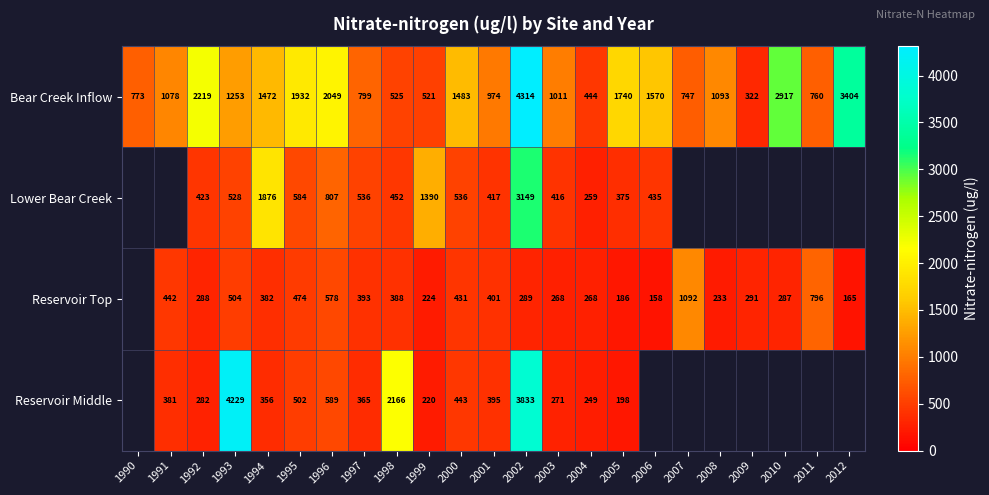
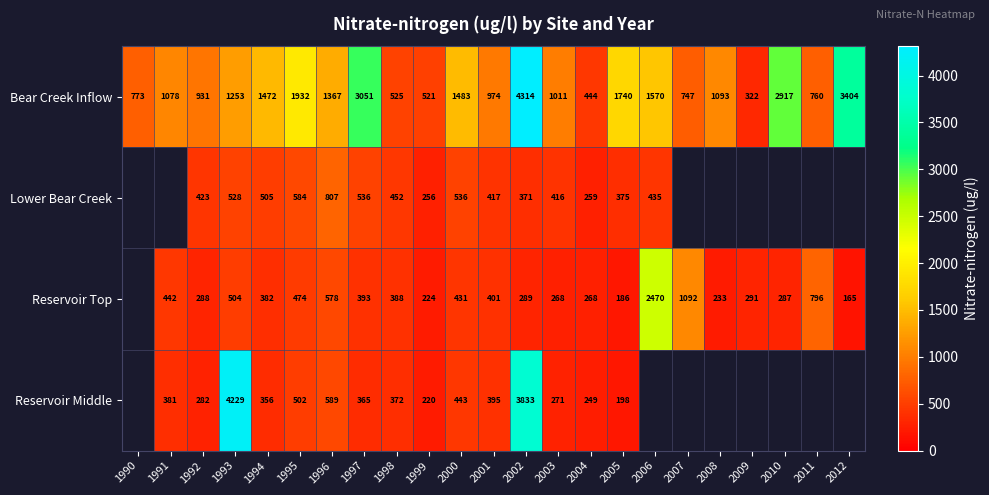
Bear Creek Inflow, 1992: 2219 -> 931
Bear Creek Inflow, 1996: 2049 -> 1367
Bear Creek Inflow, 1997: 799 -> 3051
Lower Bear Creek, 1994: 1876 -> 505
Lower Bear Creek, 1999: 1390 -> 256
Lower Bear Creek, 2002: 3149 -> 371
Reservoir Top, 2006: 158 -> 2470
Reservoir Middle, 1998: 2166 -> 372
